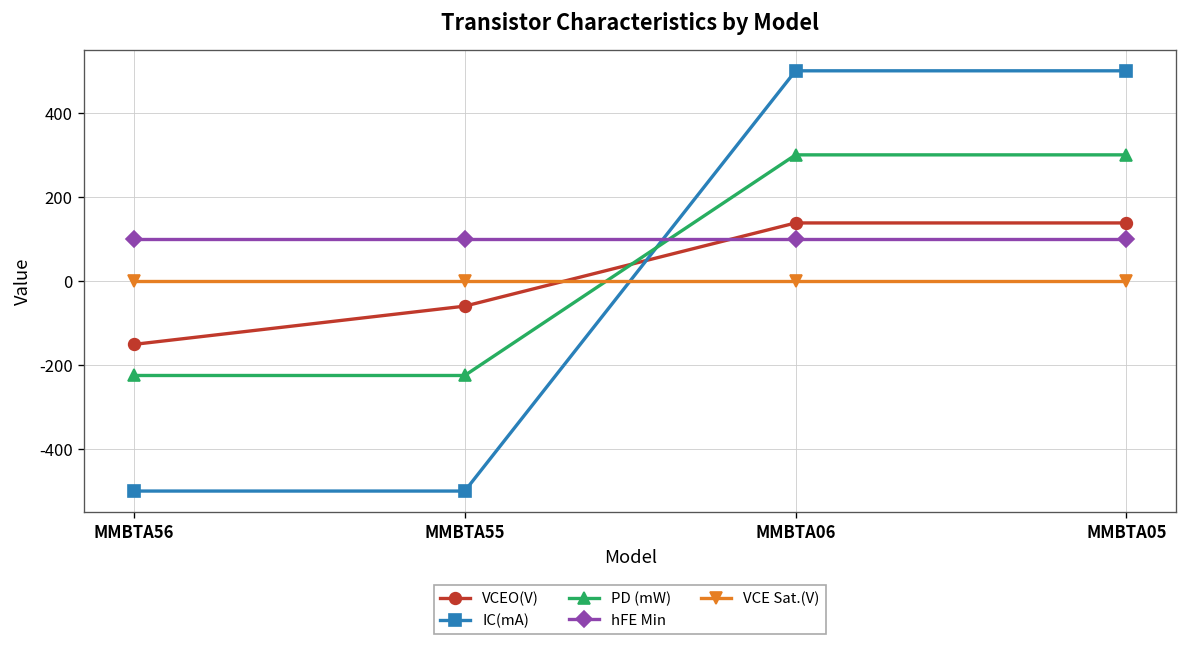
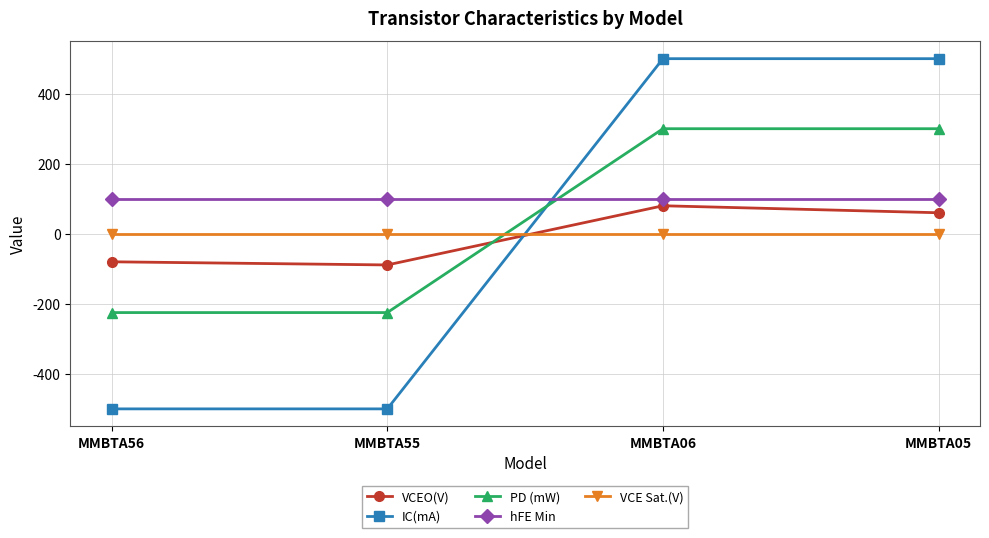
VCEO(V), MMBTA56: -150 -> -80
VCEO(V), MMBTA55: -60 -> -90
VCEO(V), MMBTA06: 140 -> 80
VCEO(V), MMBTA05: 140 -> 60
